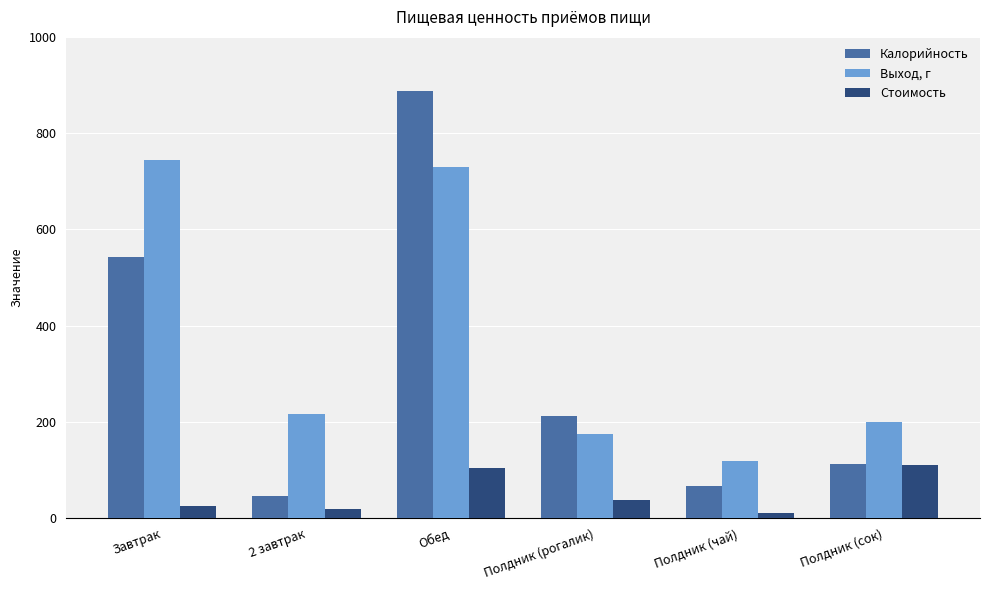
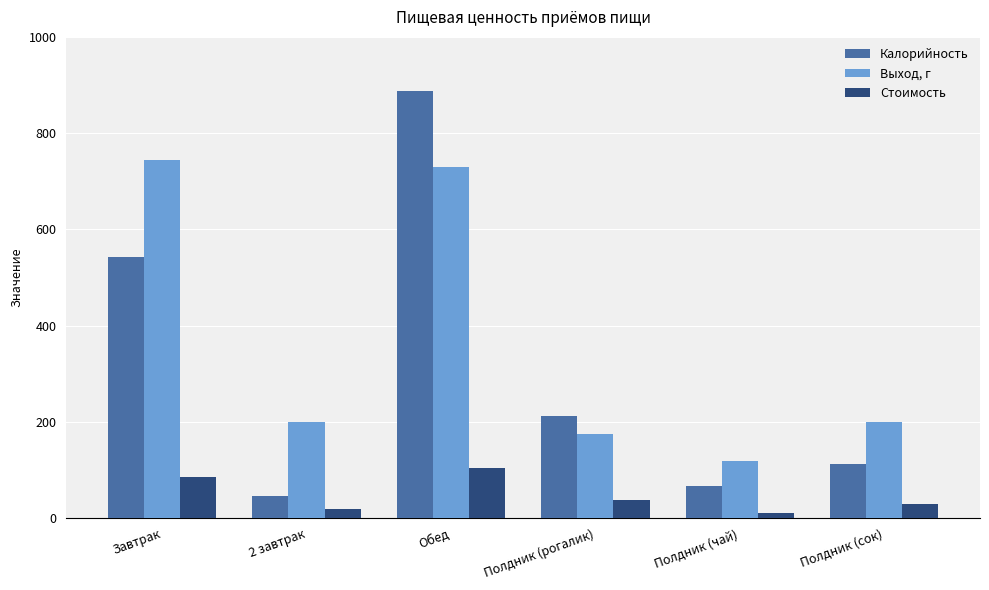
Стоимость, Завтрак: 30 -> 90
Выход, г, 2 завтрак: 220 -> 200
Стоимость, Полдник (сок): 110 -> 30
